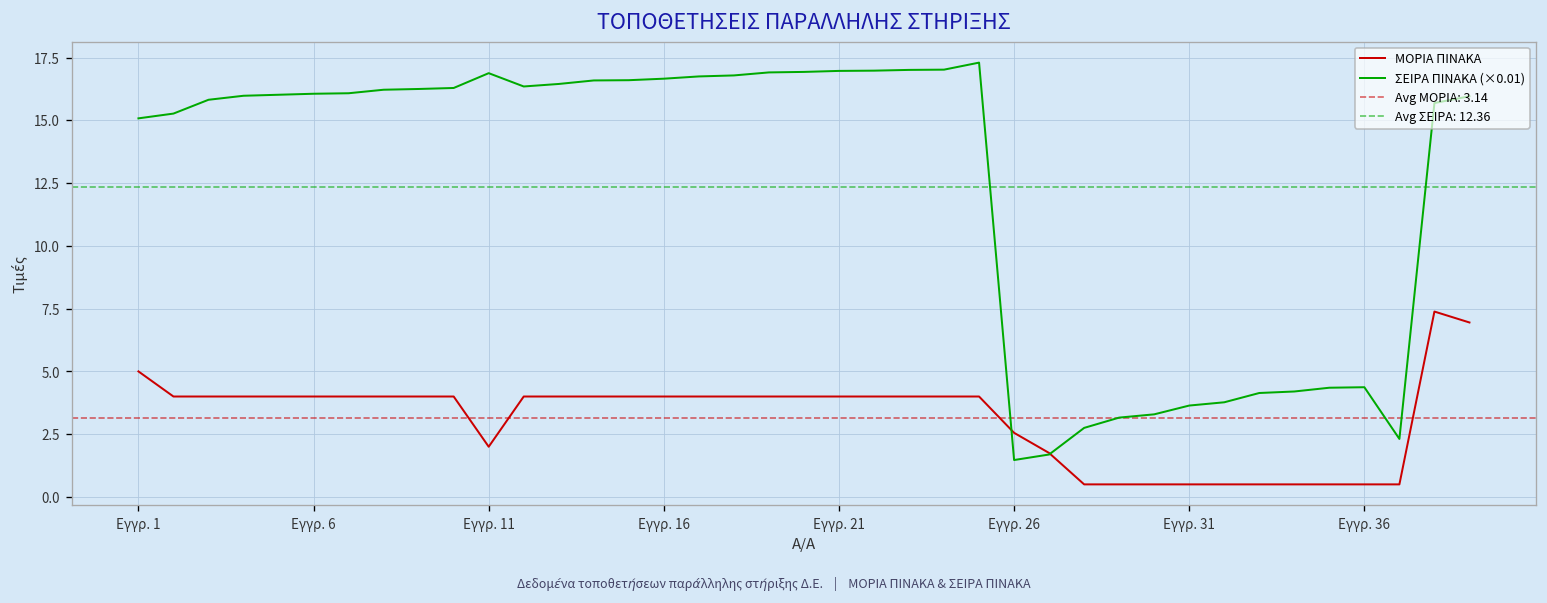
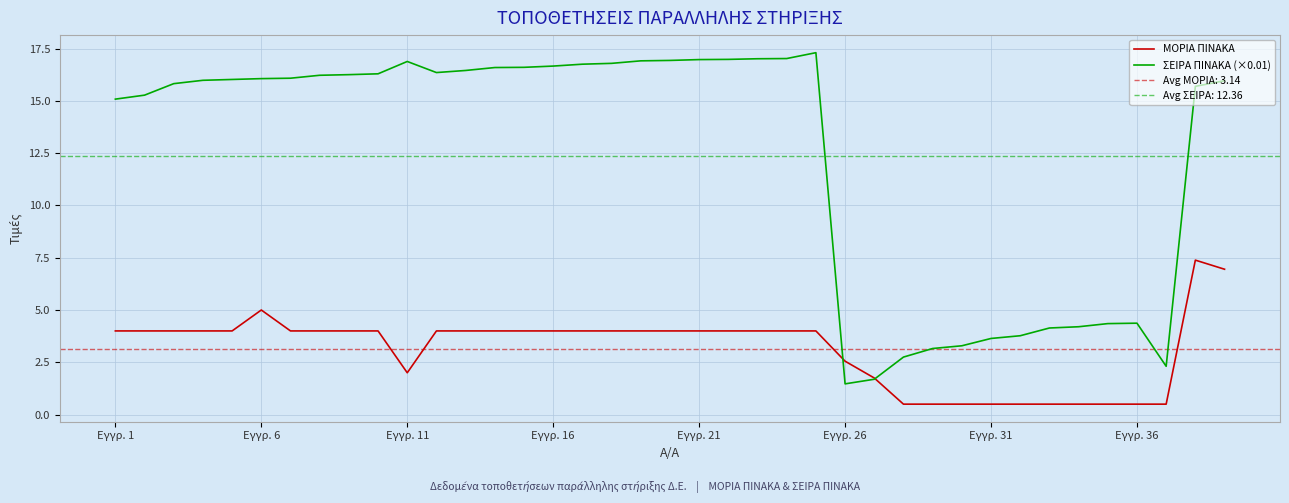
ΜΟΡΙΑ ΠΙΝΑΚΑ, Εγγρ. 1: 5 -> 4
ΜΟΡΙΑ ΠΙΝΑΚΑ, Εγγρ. 6: 4 -> 5
